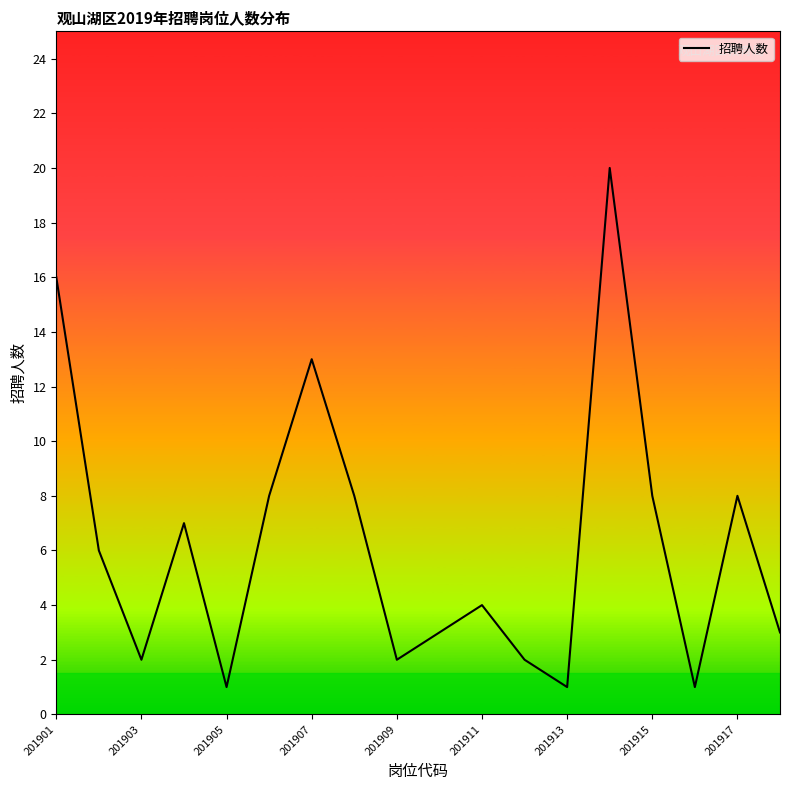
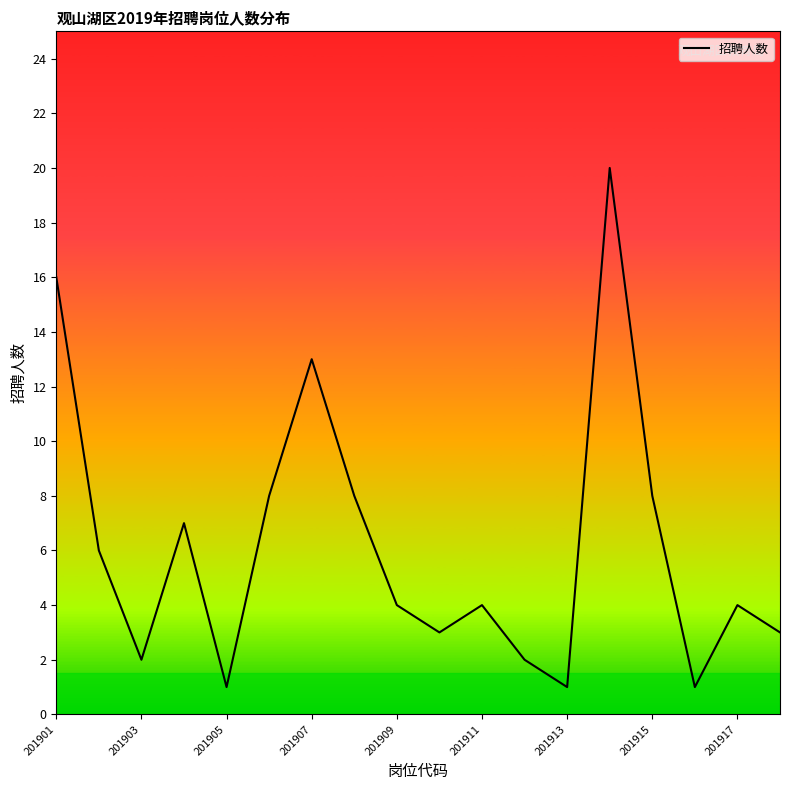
201909: 2 -> 4
201917: 8 -> 4
